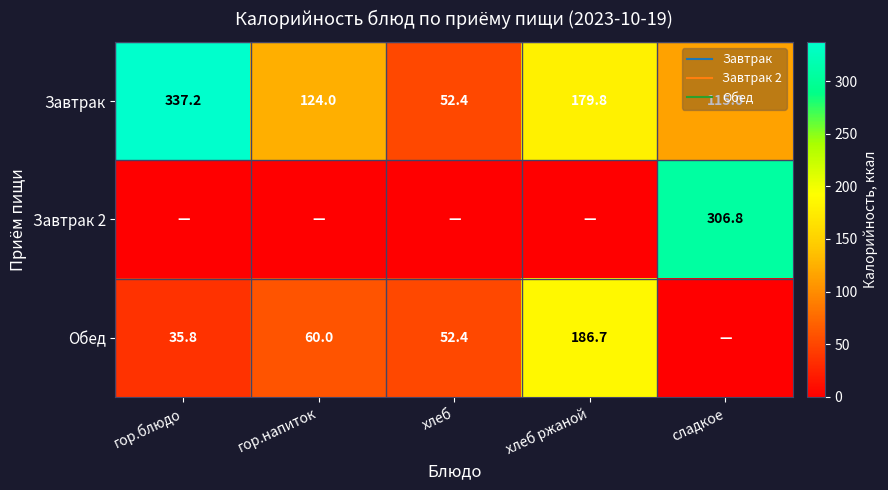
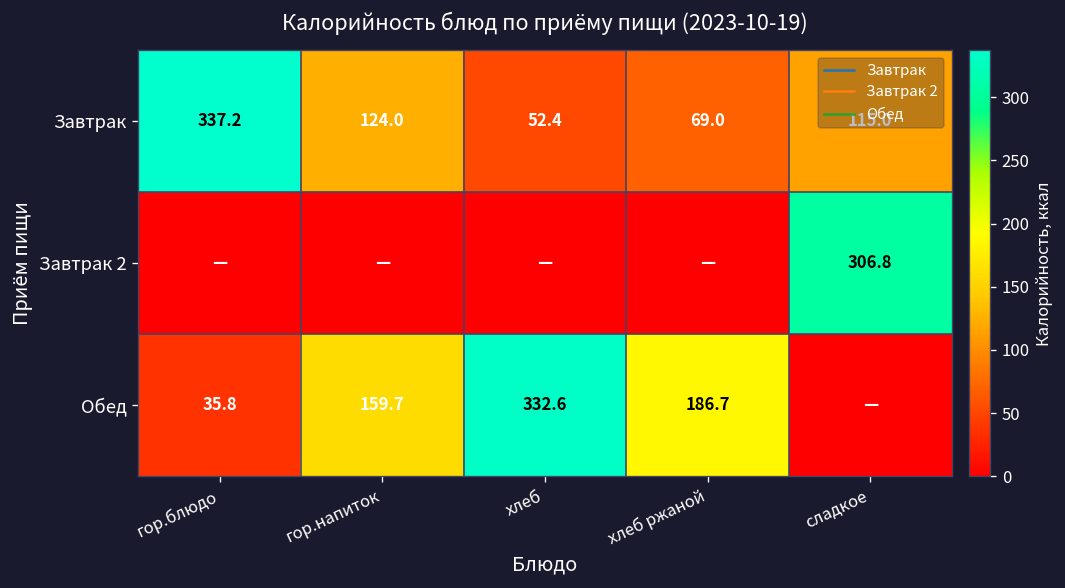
Завтрак, хлеб ржаной: 179.8 -> 69.0
Обед, гор.напиток: 60.0 -> 159.7
Обед, хлеб: 52.4 -> 332.6
